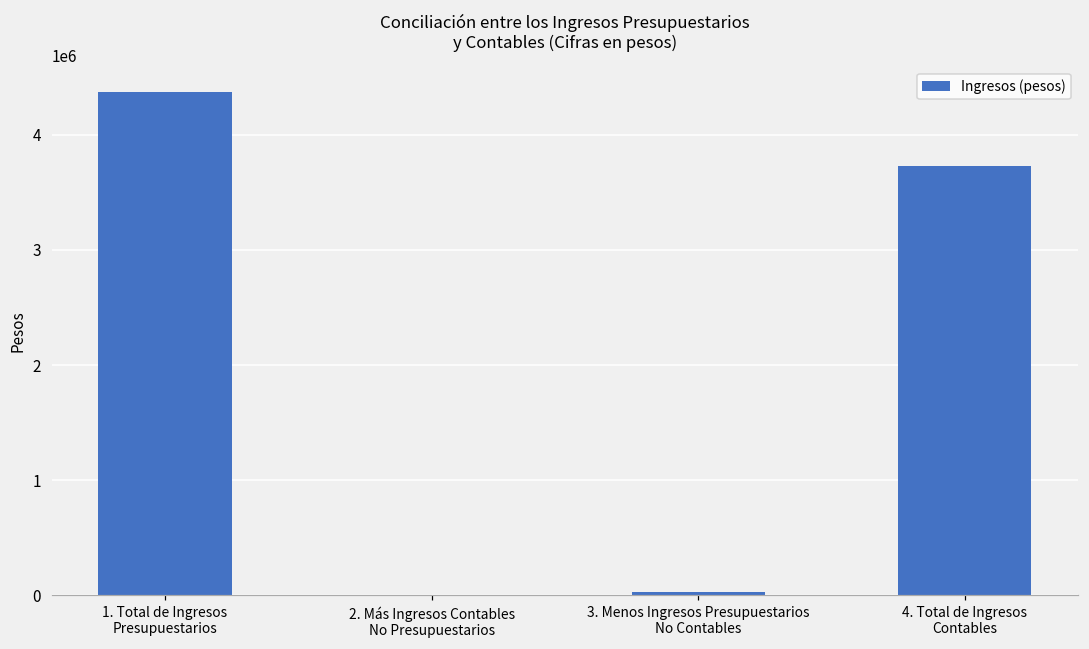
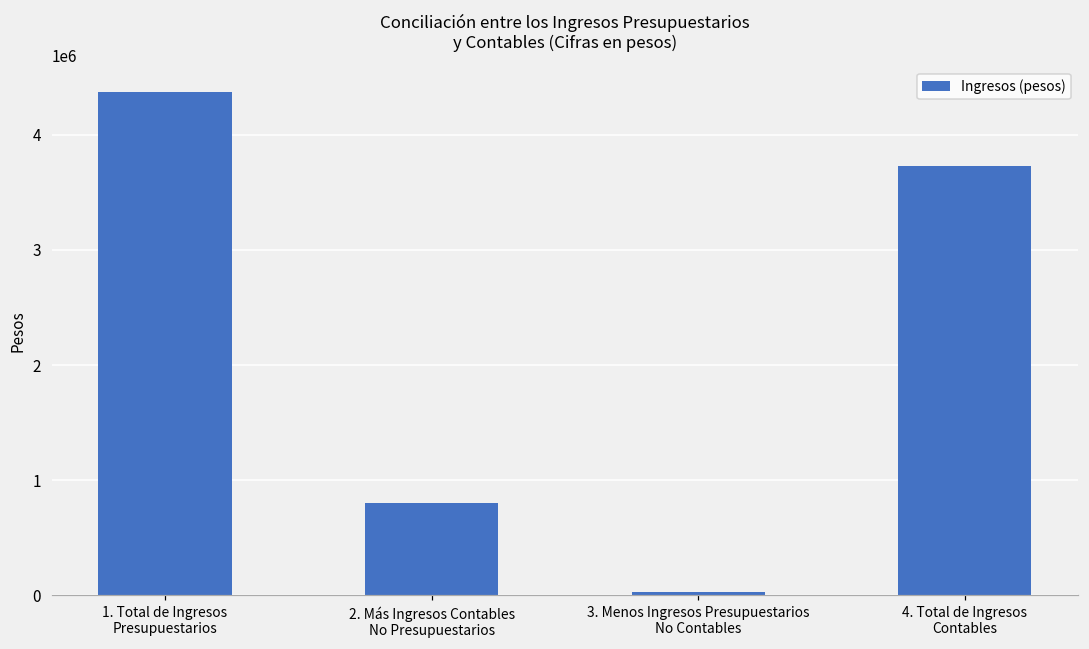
2. Más Ingresos Contables No Presupuestarios: 0 -> 800000
